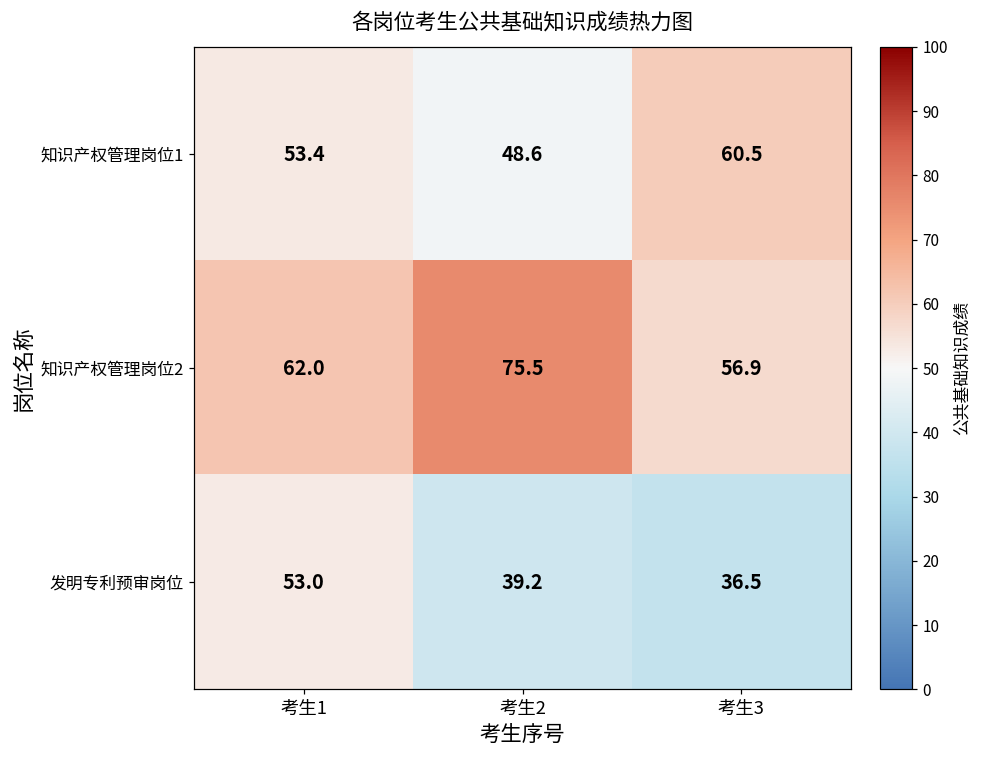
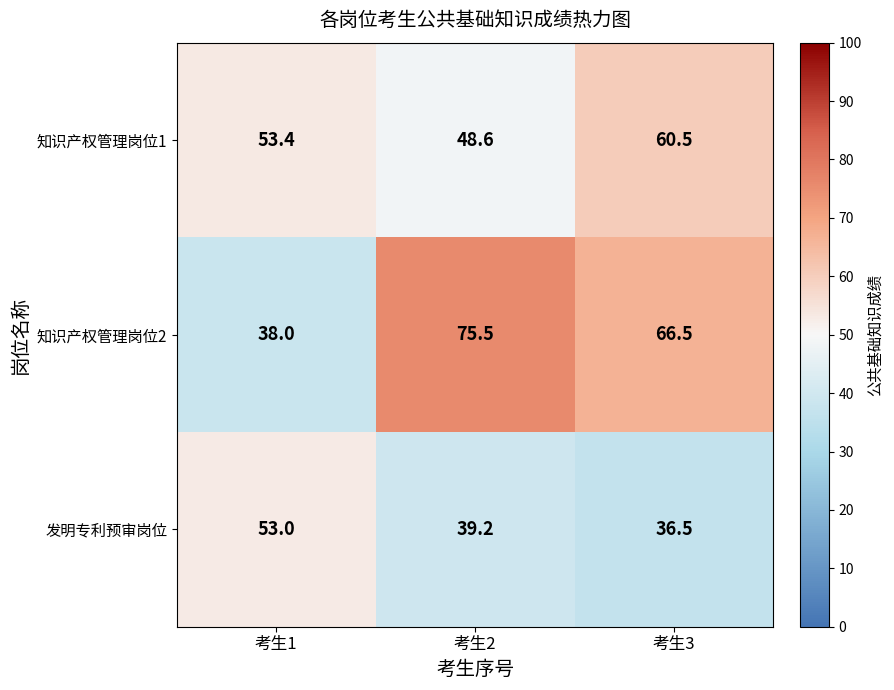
知识产权管理岗位2, 考生1: 62.0 -> 38.0
知识产权管理岗位2, 考生3: 56.9 -> 66.5
